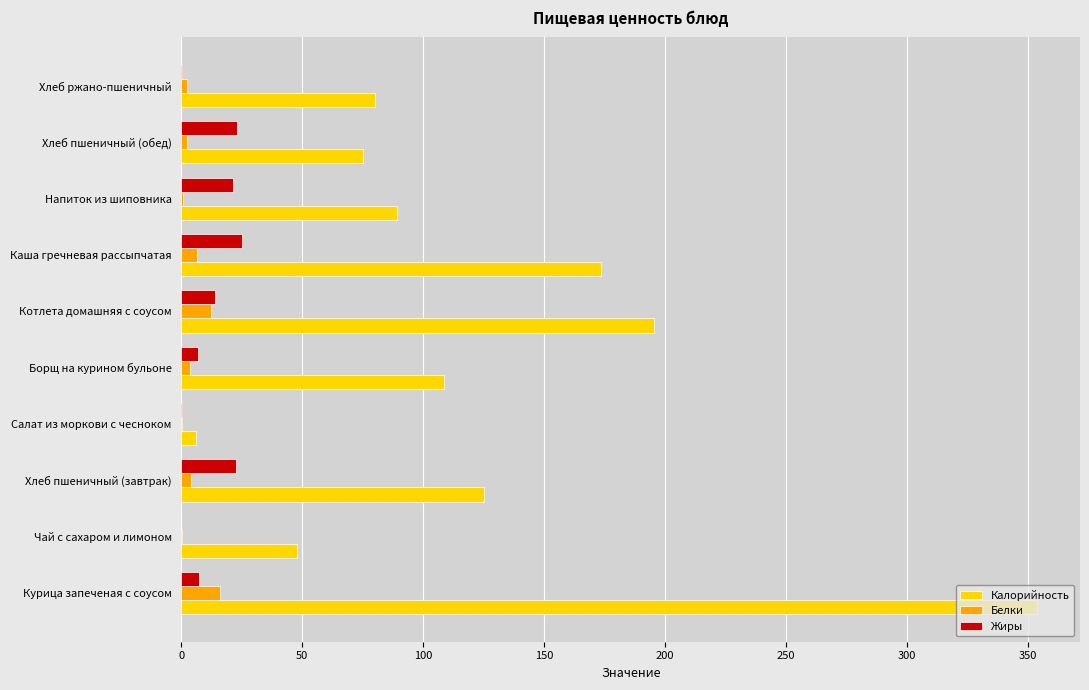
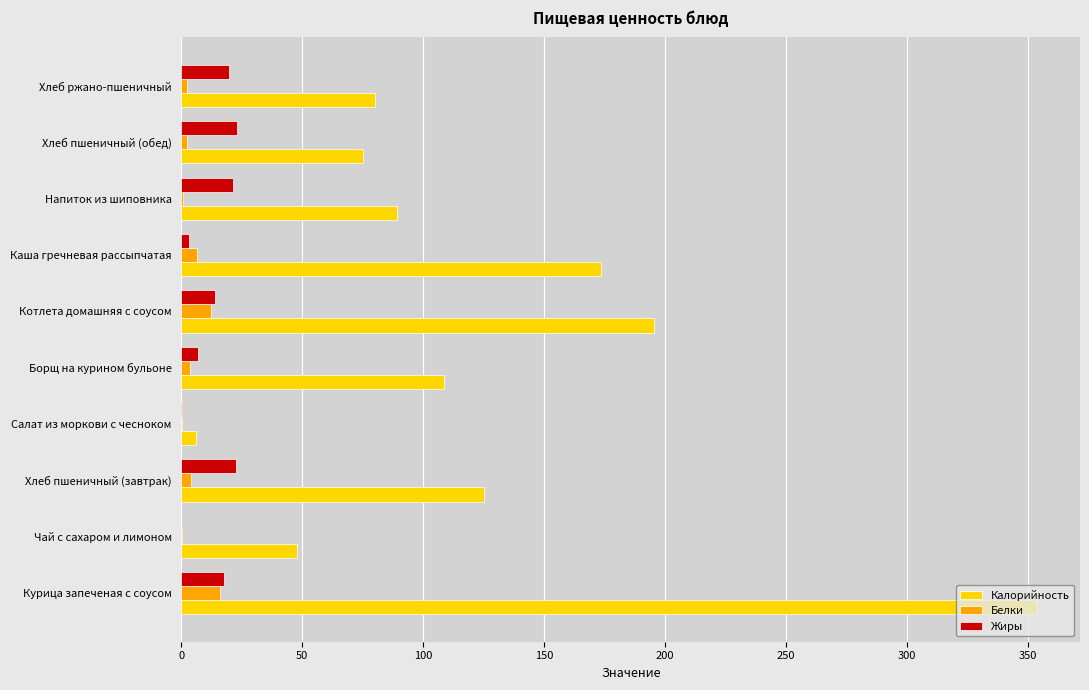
Жиры, Хлеб ржано-пшеничный: 0 -> 20
Жиры, Каша гречневая рассыпчатая: 25 -> 3
Жиры, Курица запеченая с соусом: 7 -> 18
